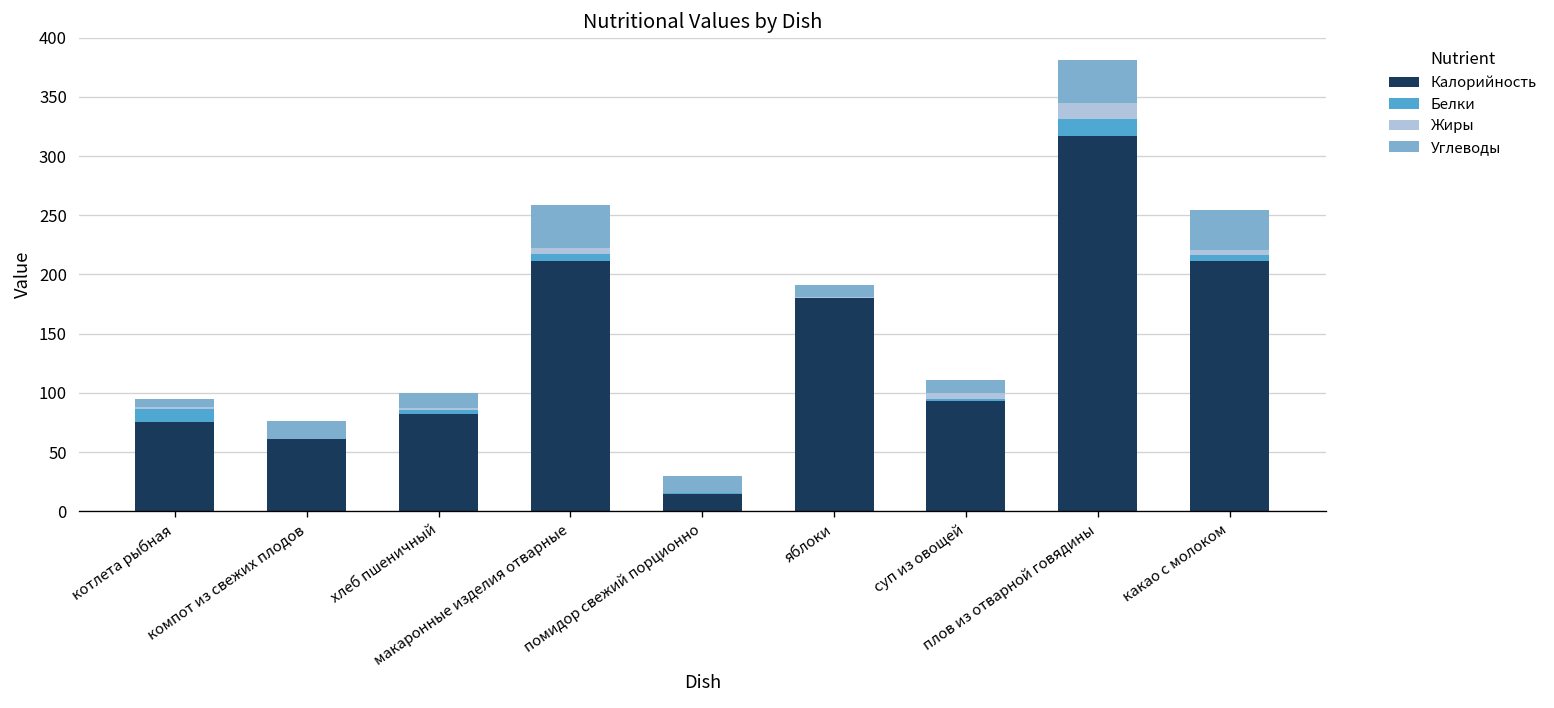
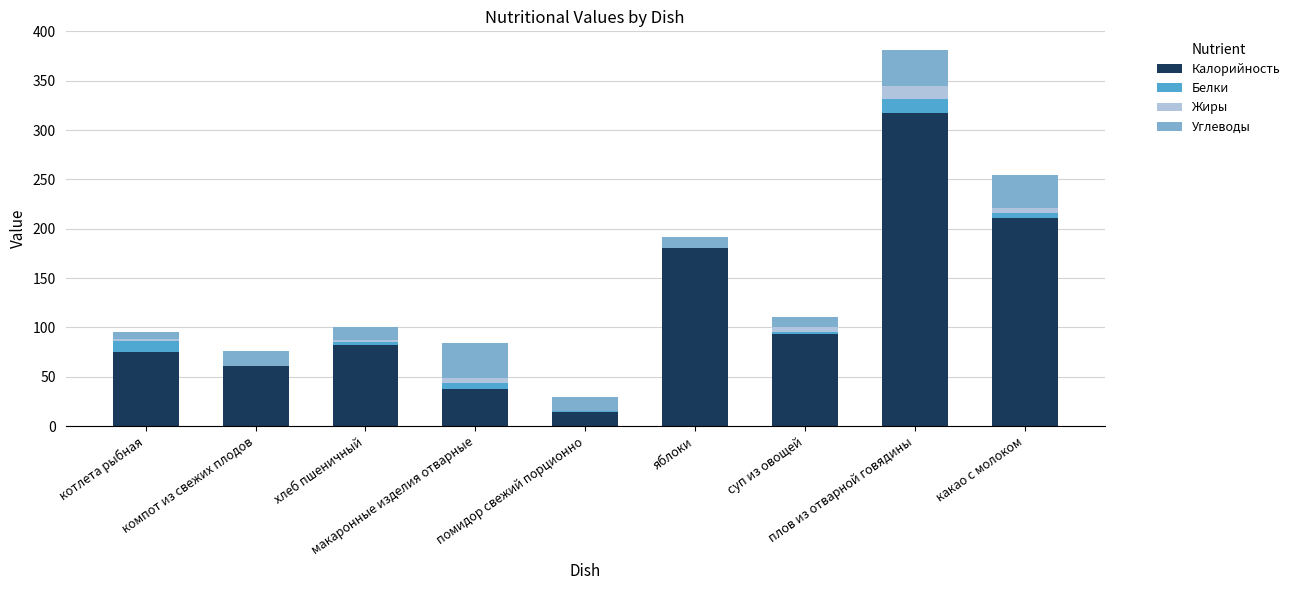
Калорийность, макаронные изделия отварные: 210 -> 40
